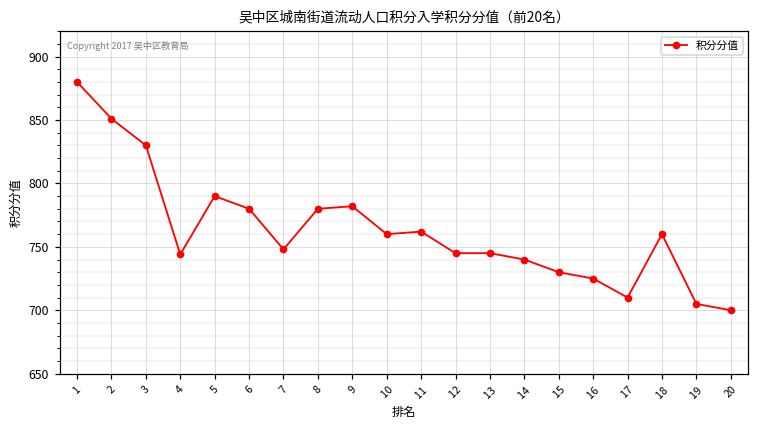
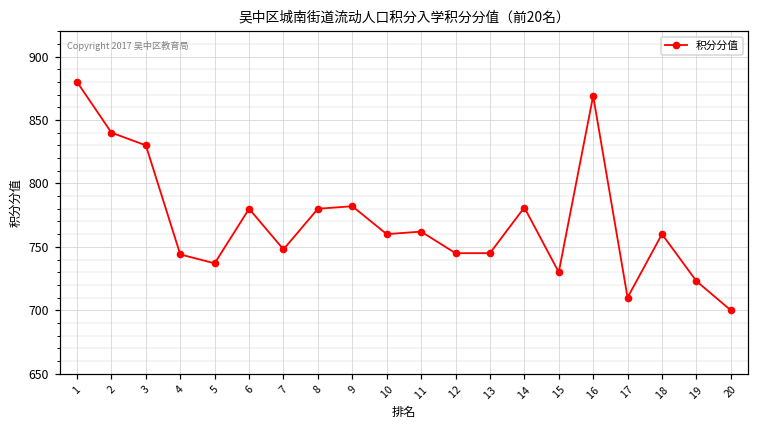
2: 851 -> 840
5: 790 -> 737
14: 740 -> 781
16: 725 -> 869
19: 705 -> 723
